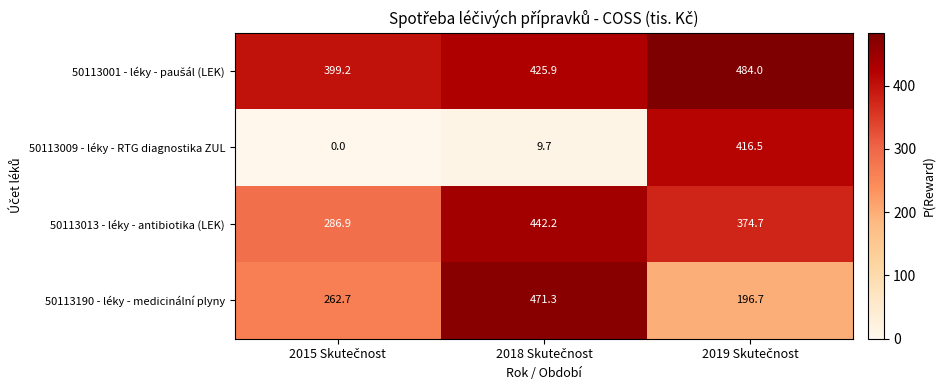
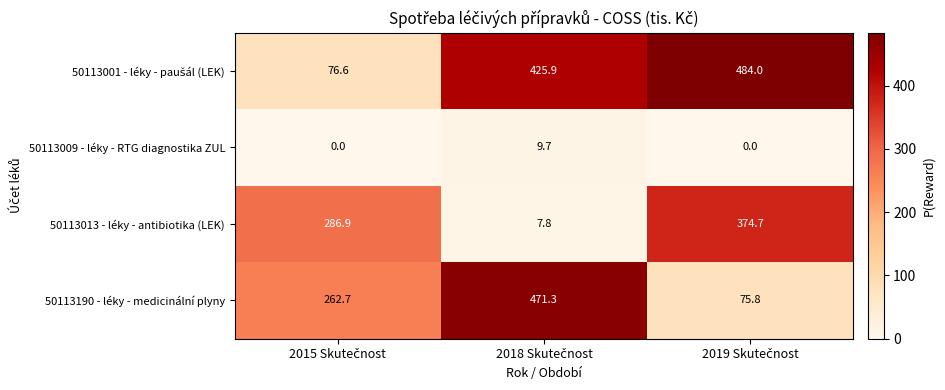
50113001 - léky - paušál (LEK), 2015 Skutečnost: 399.2 -> 76.6
50113009 - léky - RTG diagnostika ZUL, 2019 Skutečnost: 416.5 -> 0.0
50113013 - léky - antibiotika (LEK), 2018 Skutečnost: 442.2 -> 7.8
50113190 - léky - medicinální plyny, 2019 Skutečnost: 196.7 -> 75.8
